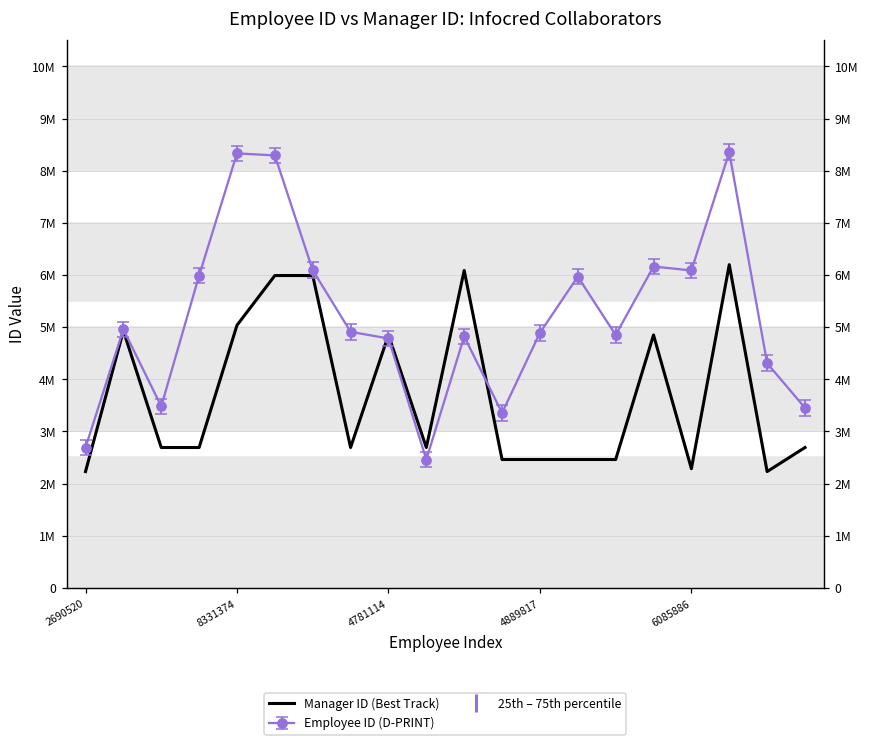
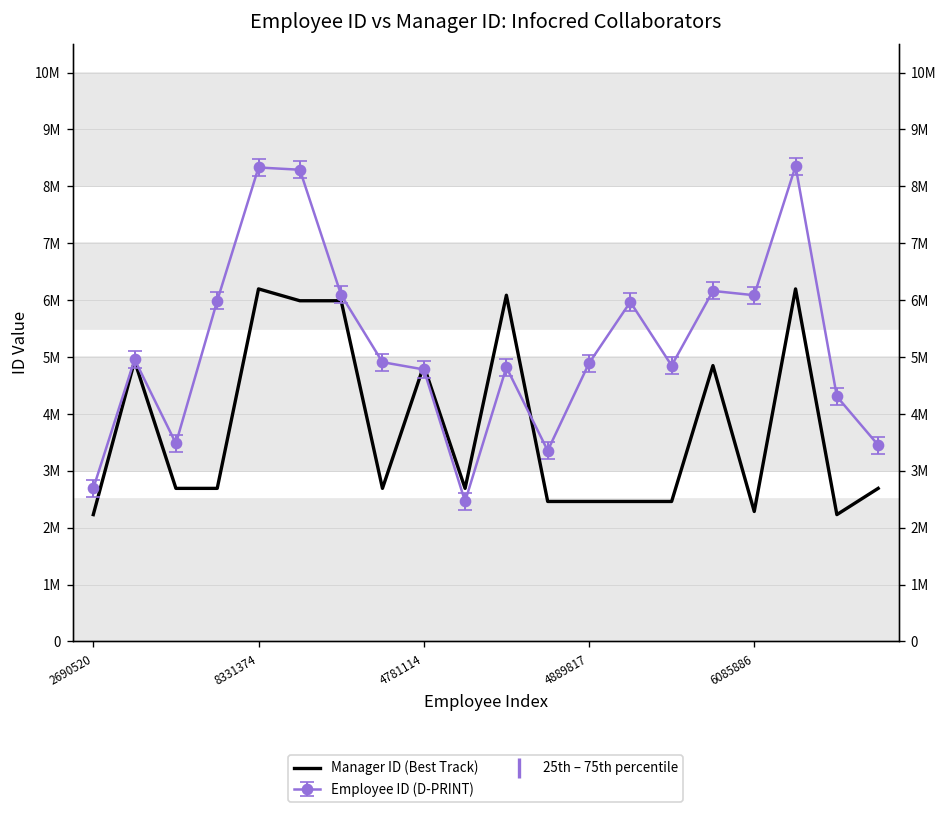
Manager ID (Best Track), 8331374: 5000000 -> 6200000
